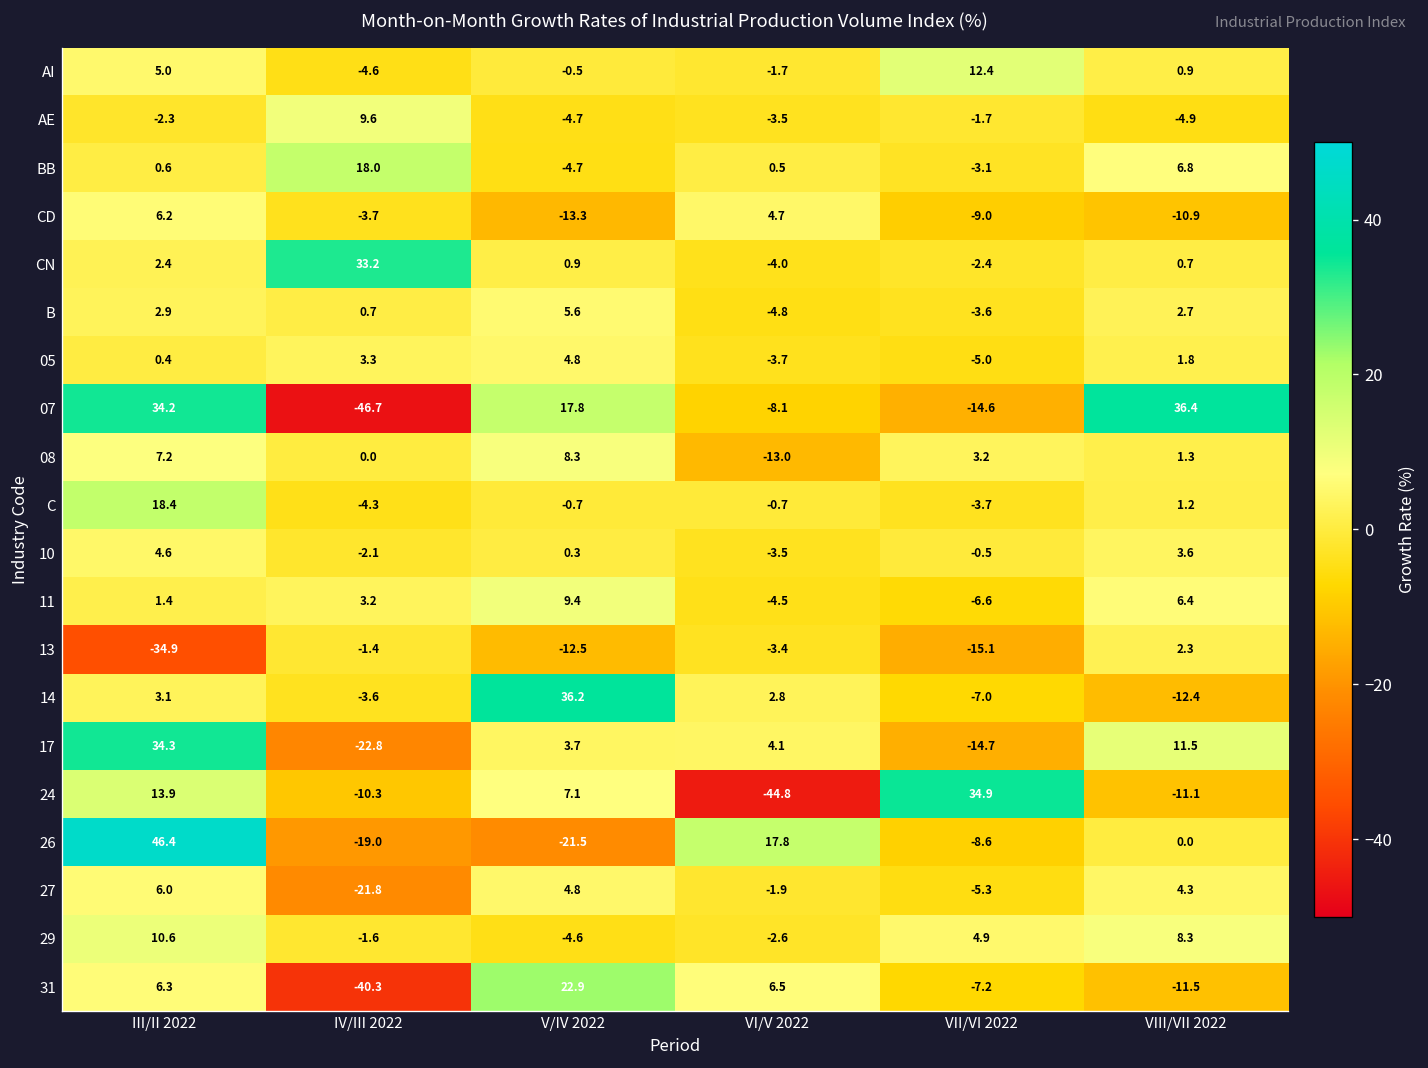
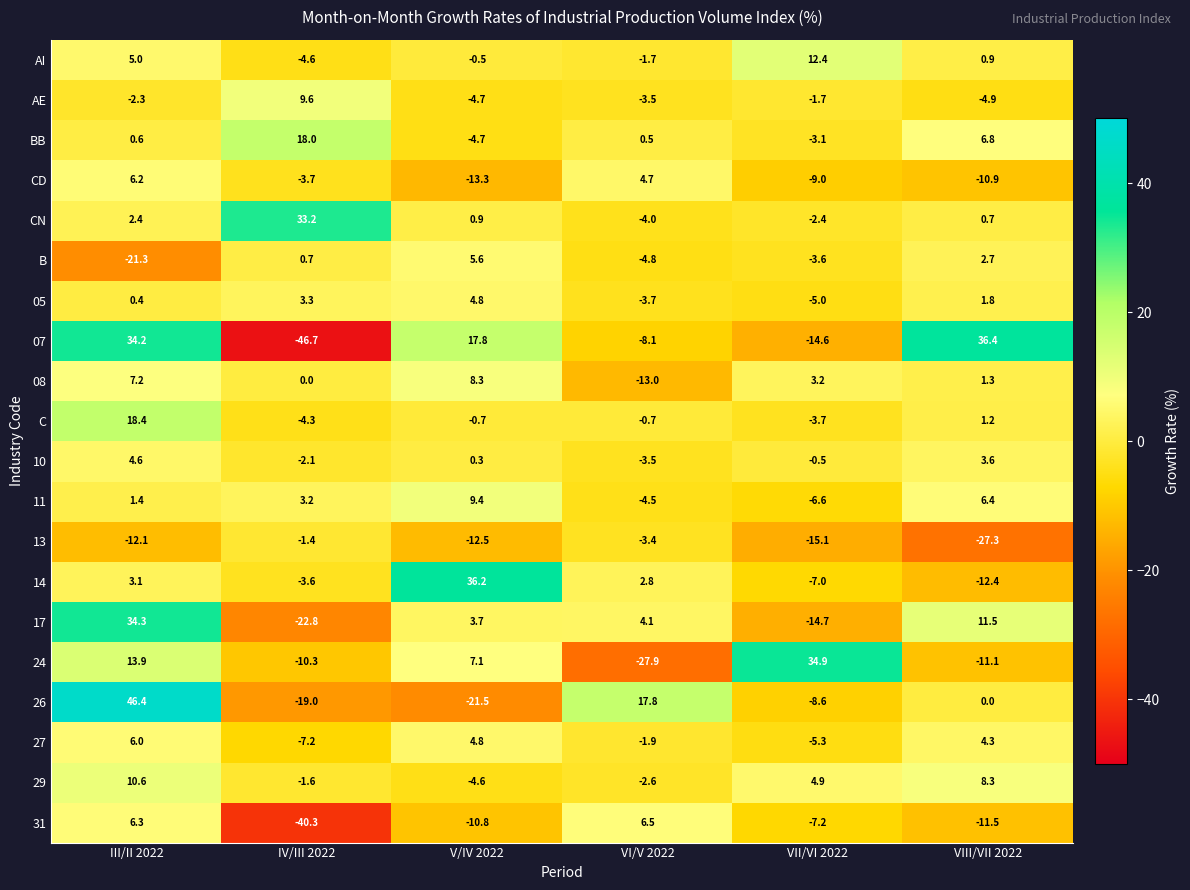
B, III/II 2022: 2.9 -> -21.3
13, III/II 2022: -34.9 -> -12.1
13, VIII/VII 2022: 2.3 -> -27.3
24, VI/V 2022: -44.8 -> -27.9
27, IV/III 2022: -21.8 -> -7.2
31, V/IV 2022: 22.9 -> -10.8
